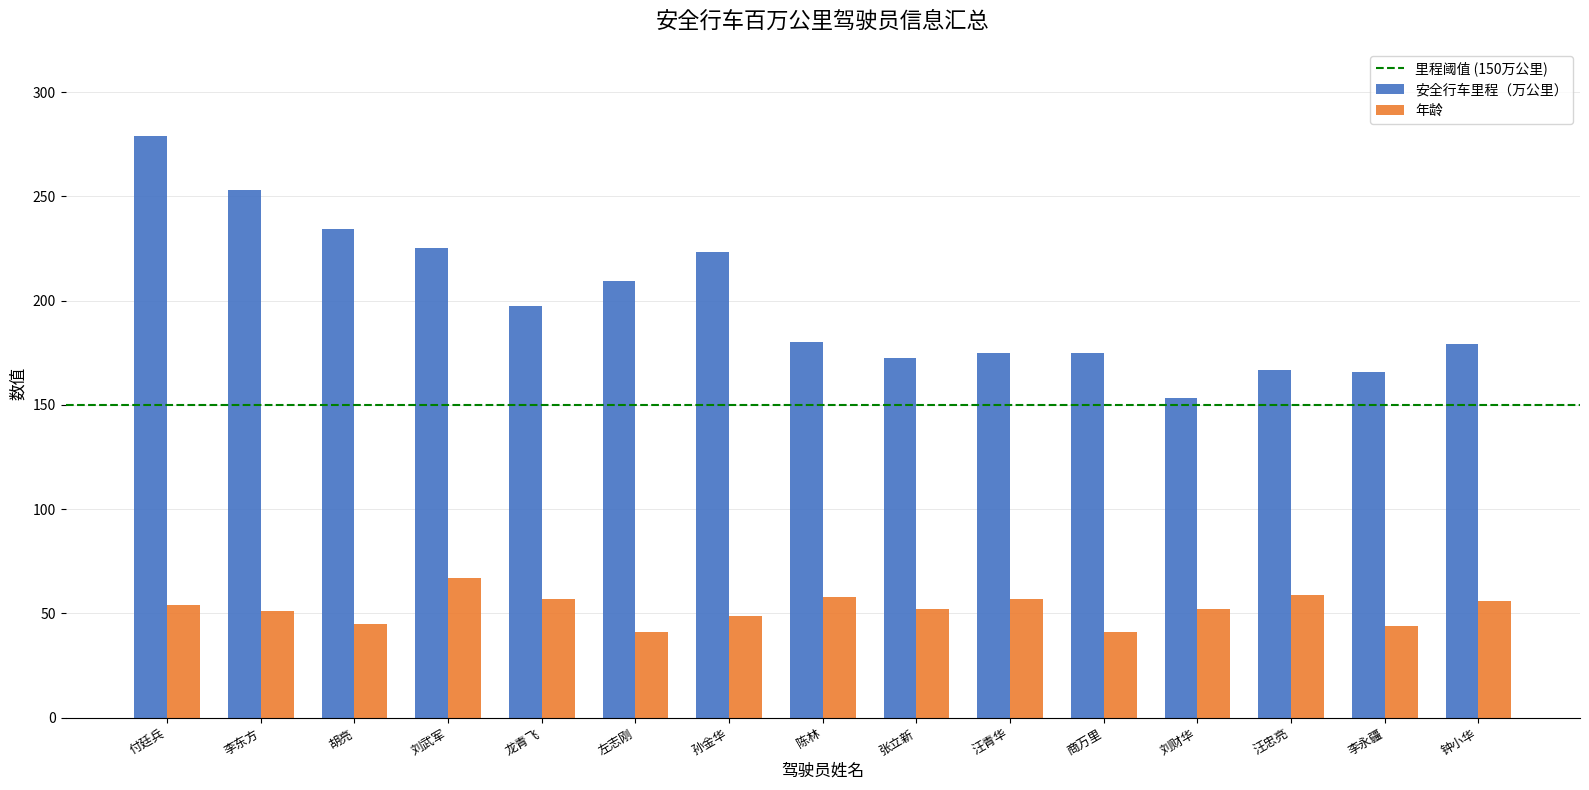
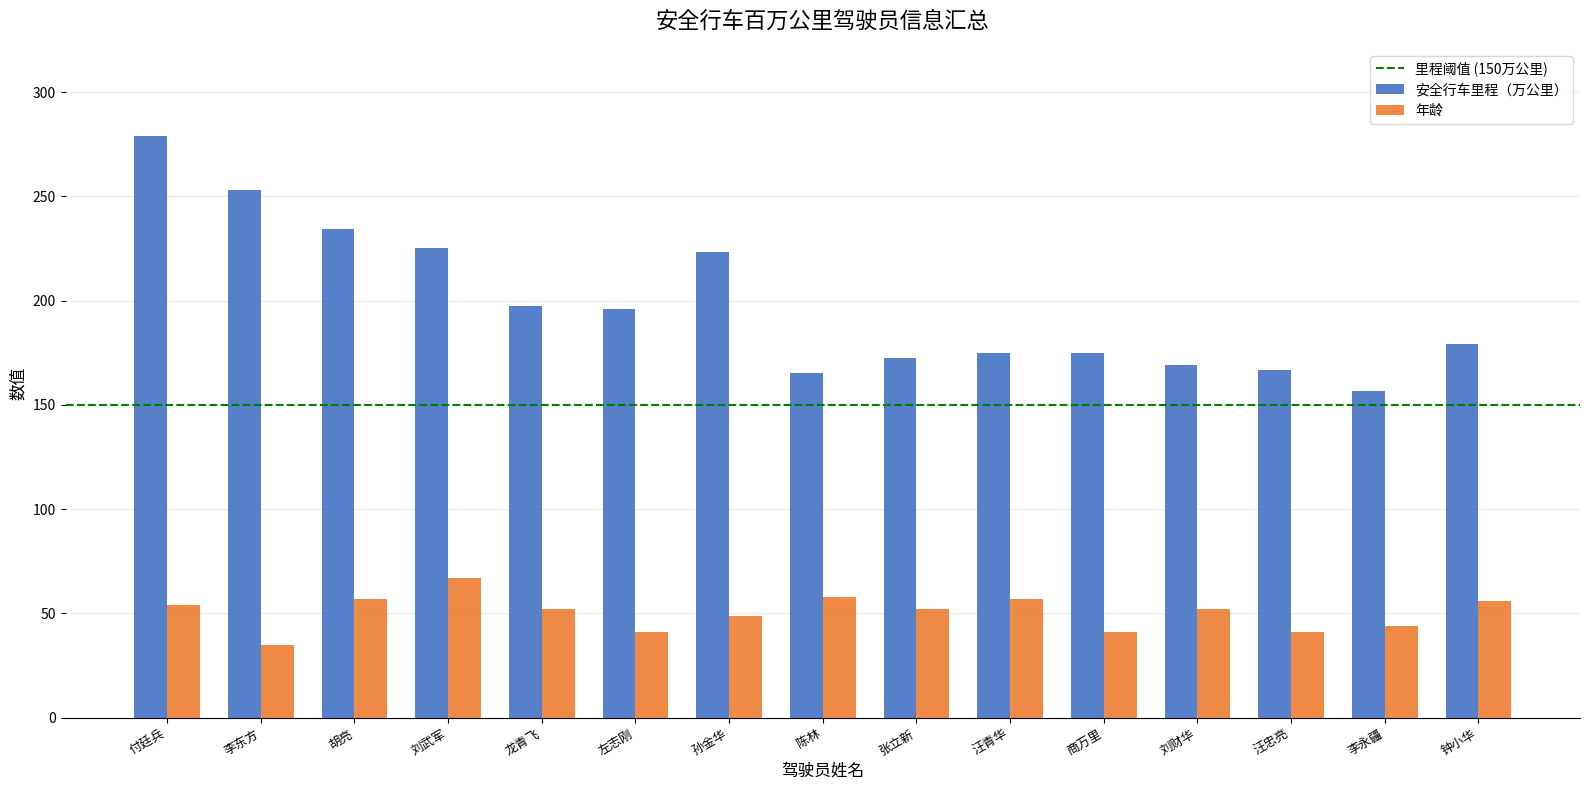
年龄, 李东方: 51 -> 35
年龄, 胡亮: 45 -> 57
年龄, 龙青飞: 57 -> 52
安全行车里程（万公里）, 左志刚: 210 -> 196
安全行车里程（万公里）, 陈林: 180 -> 166
安全行车里程（万公里）, 刘财华: 153 -> 169
年龄, 汪忠亮: 59 -> 41
安全行车里程（万公里）, 李永疆: 166 -> 157
